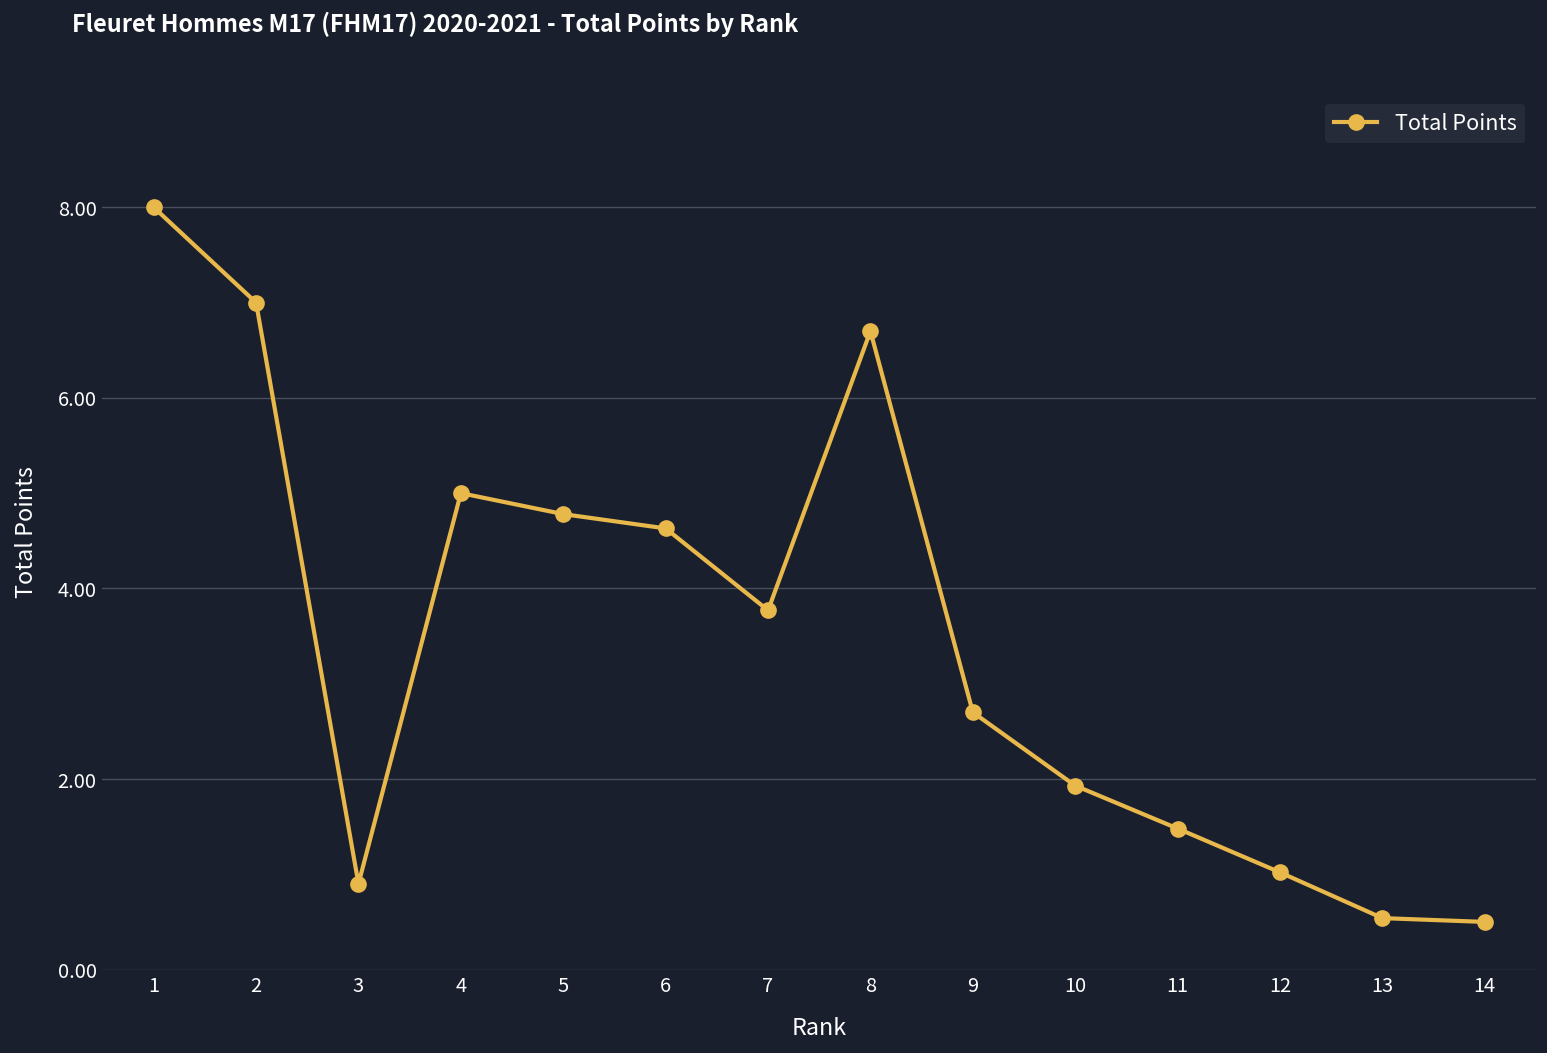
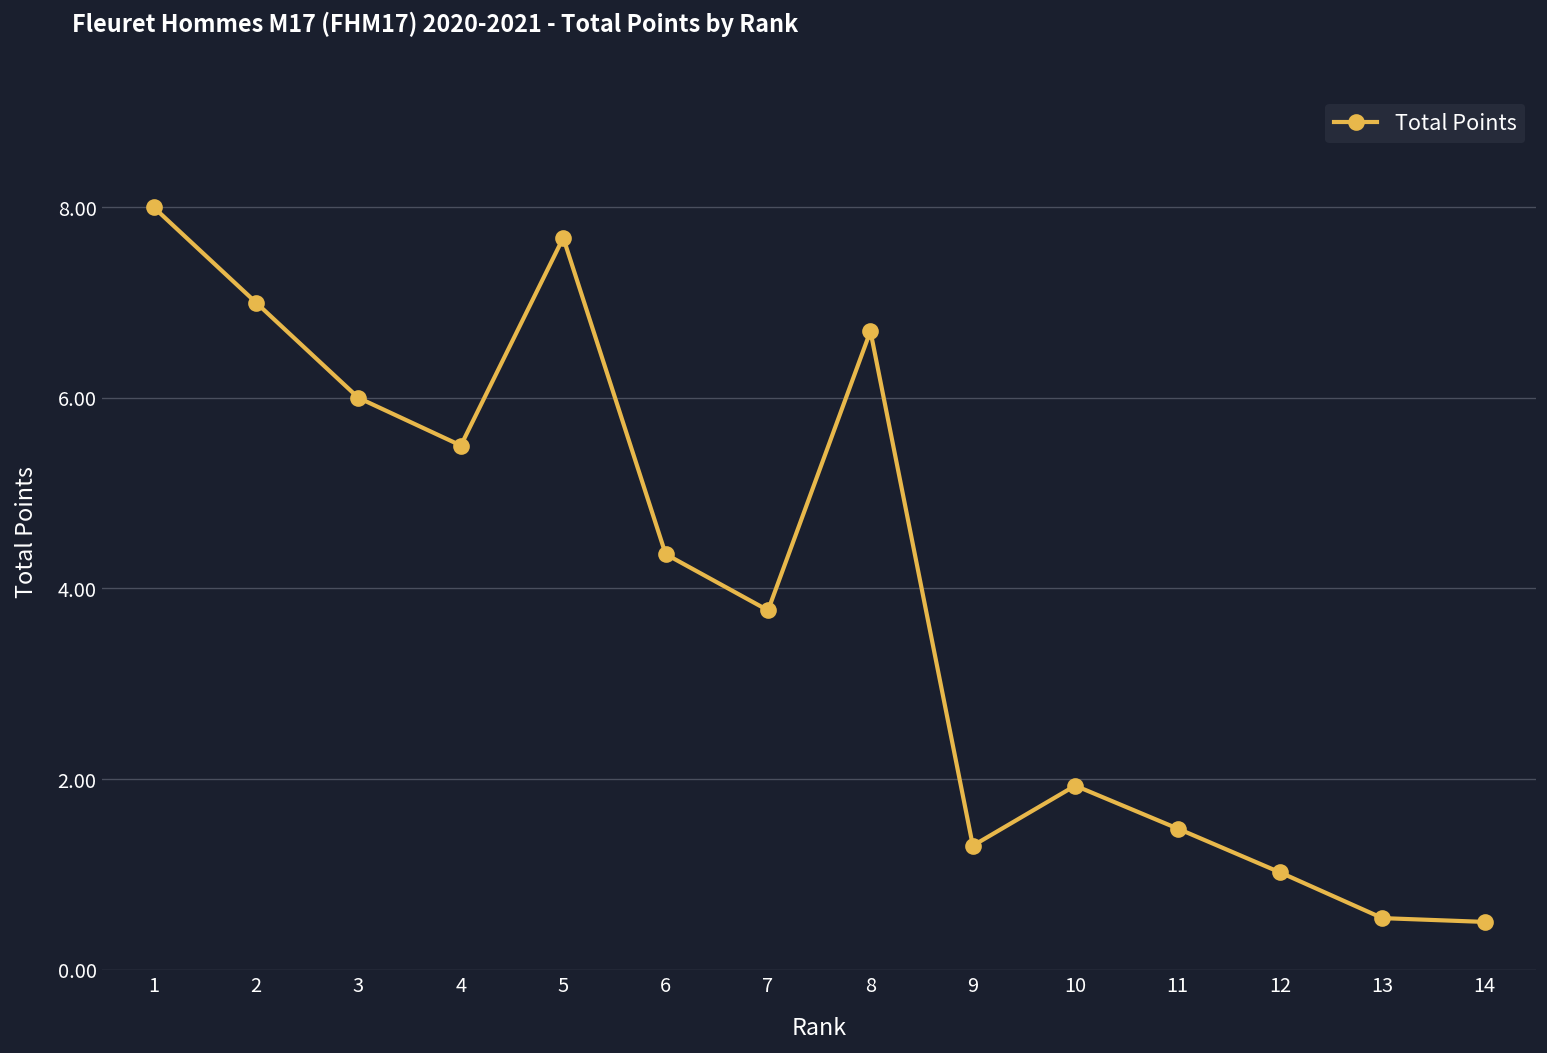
3: 0.9 -> 6.0
4: 5.0 -> 5.5
5: 4.8 -> 7.7
6: 4.6 -> 4.4
9: 2.7 -> 1.3
